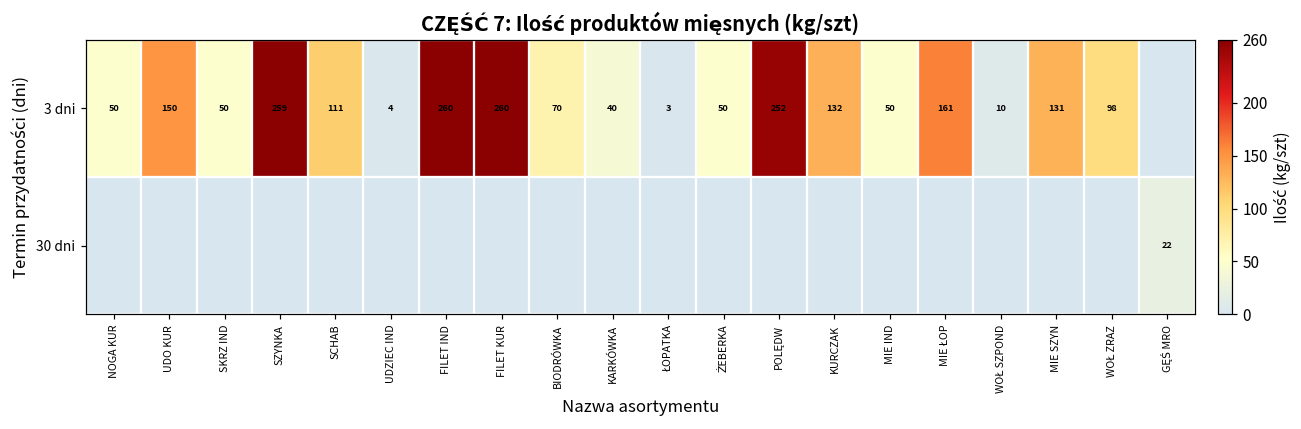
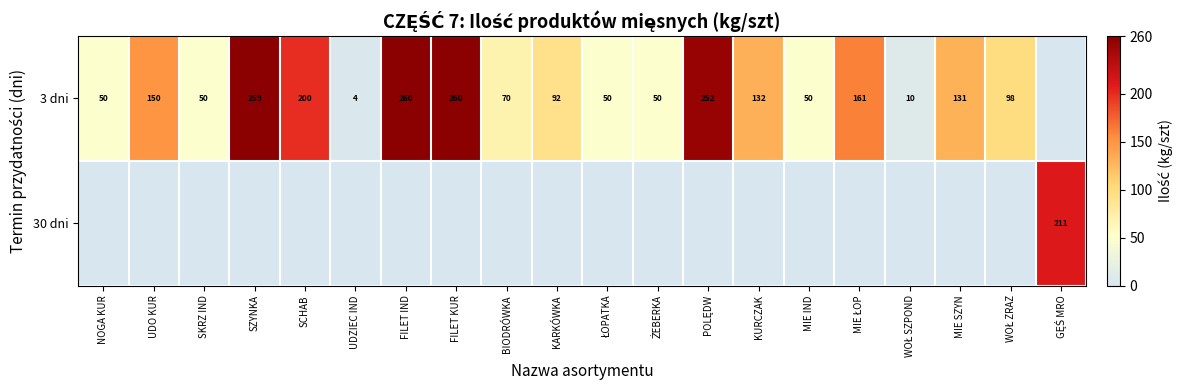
3 dni, SCHAB: 111 -> 200
3 dni, KARKÓWKA: 40 -> 92
3 dni, ŁOPATKA: 3 -> 50
30 dni, GĘŚ MRO: 22 -> 211
